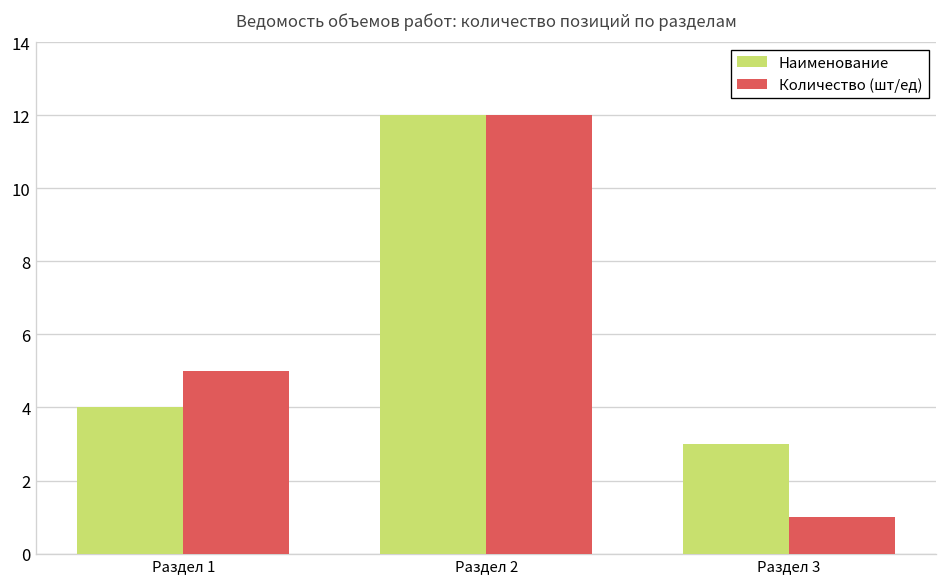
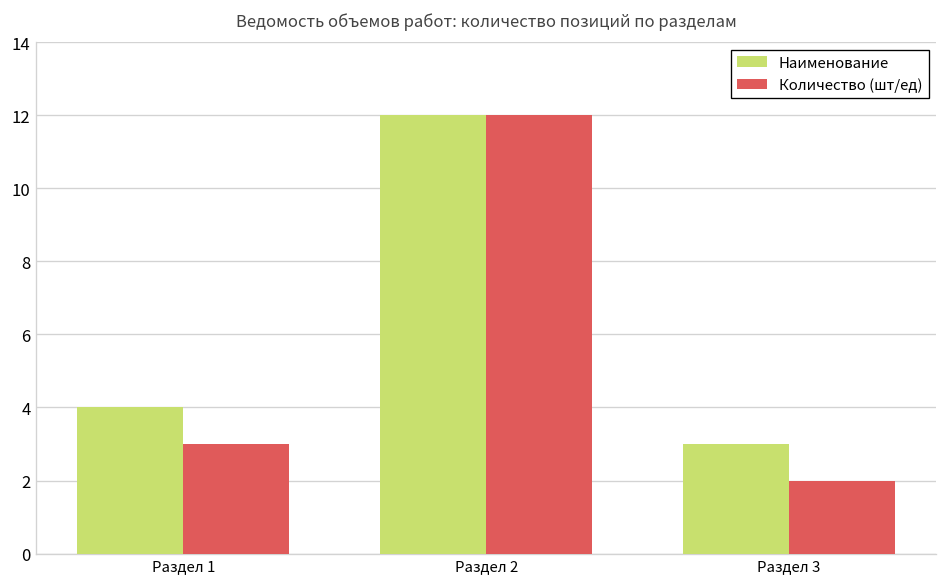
Количество (шт/ед), Раздел 1: 5 -> 3
Количество (шт/ед), Раздел 3: 1 -> 2
